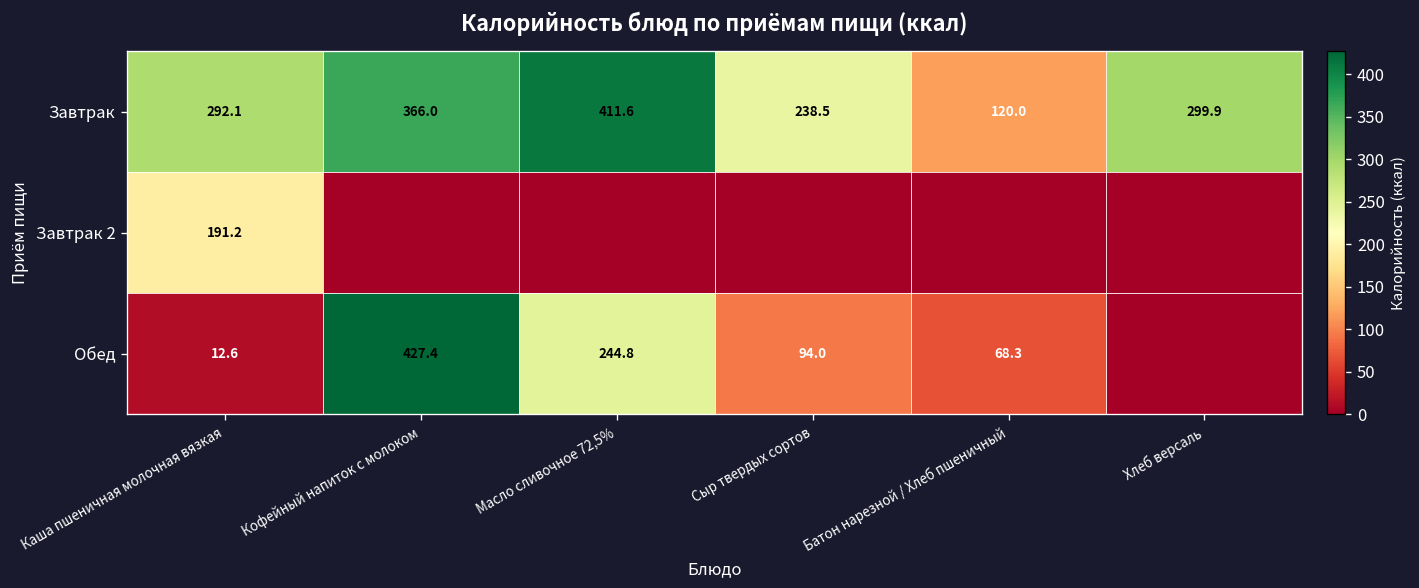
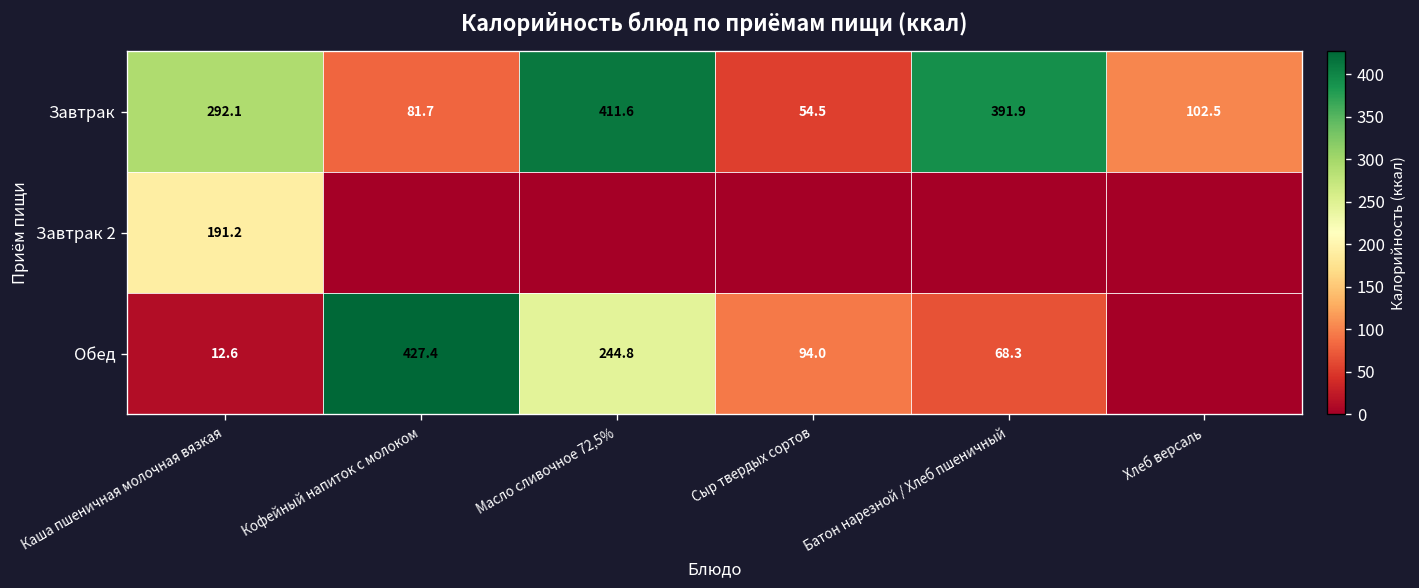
Завтрак, Кофейный напиток с молоком: 366.0 -> 81.7
Завтрак, Сыр твердых сортов: 238.5 -> 54.5
Завтрак, Батон нарезной / Хлеб пшеничный: 120.0 -> 391.9
Завтрак, Хлеб версаль: 299.9 -> 102.5
